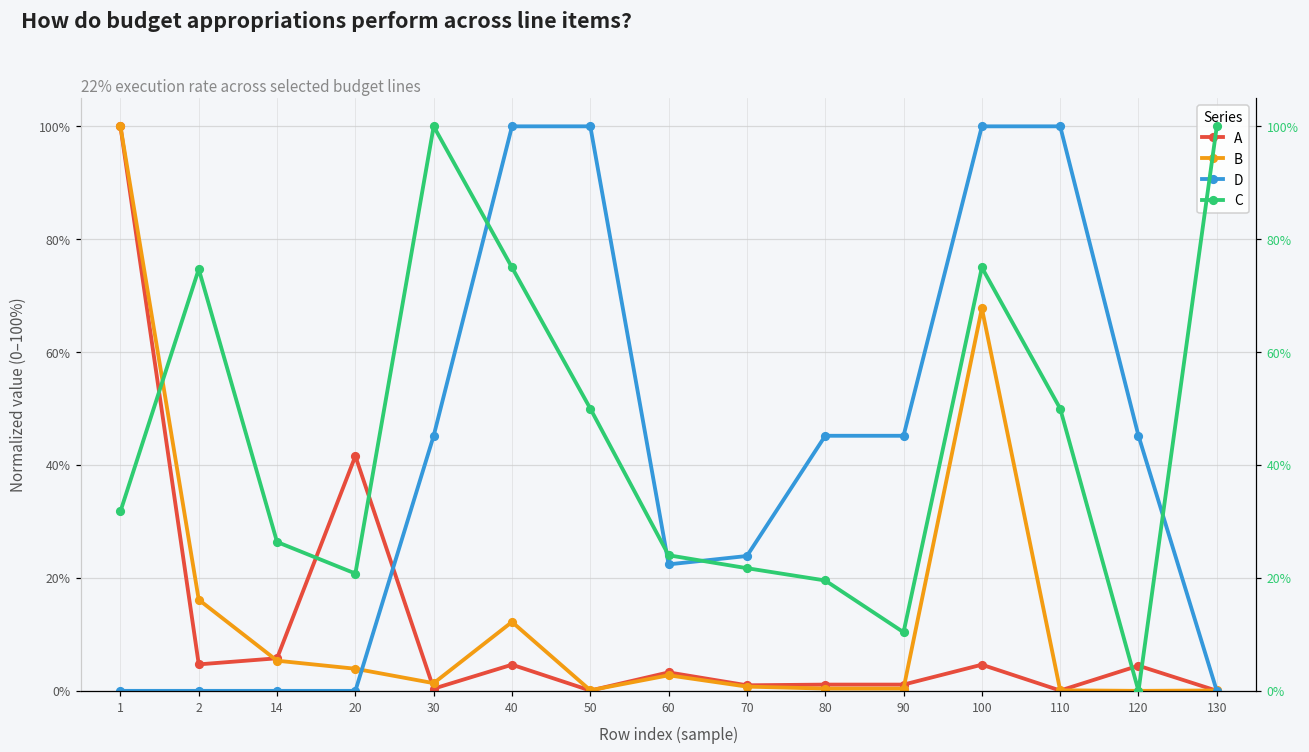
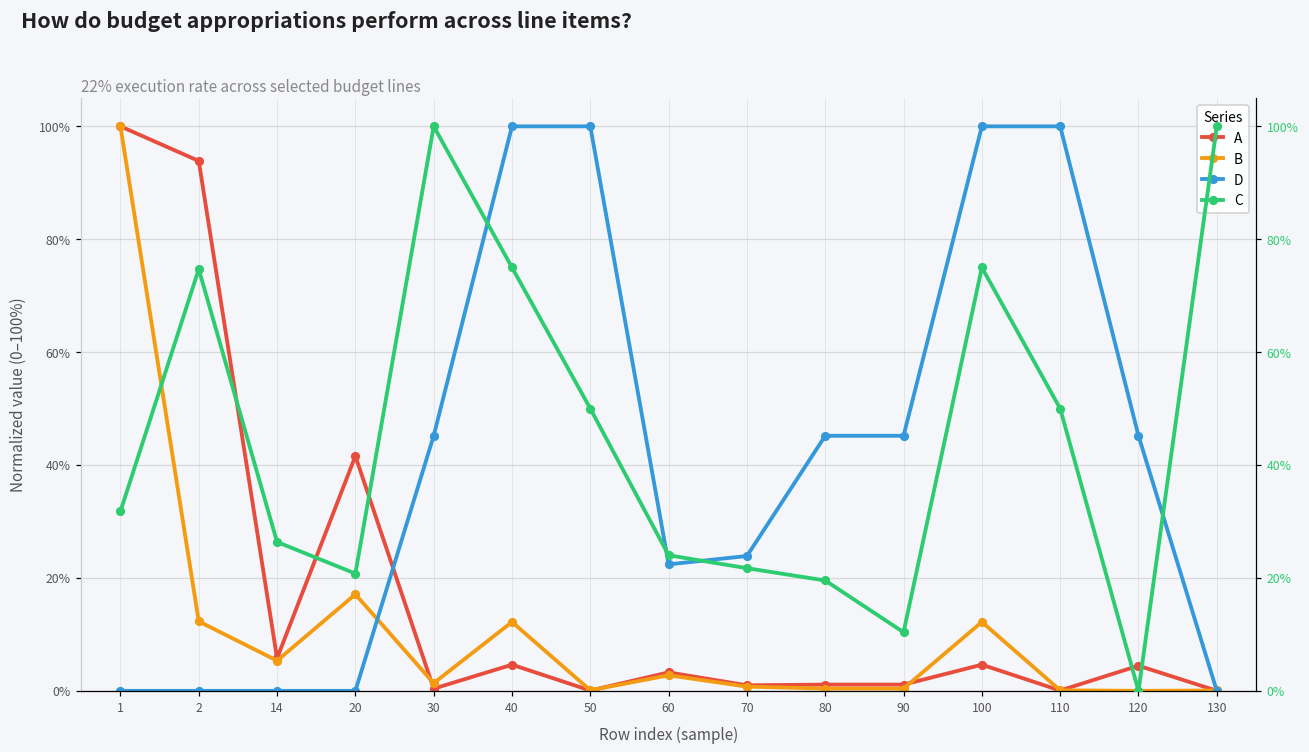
A, 2: 5% -> 94%
B, 2: 16% -> 12%
B, 20: 4% -> 17%
B, 100: 68% -> 12%
